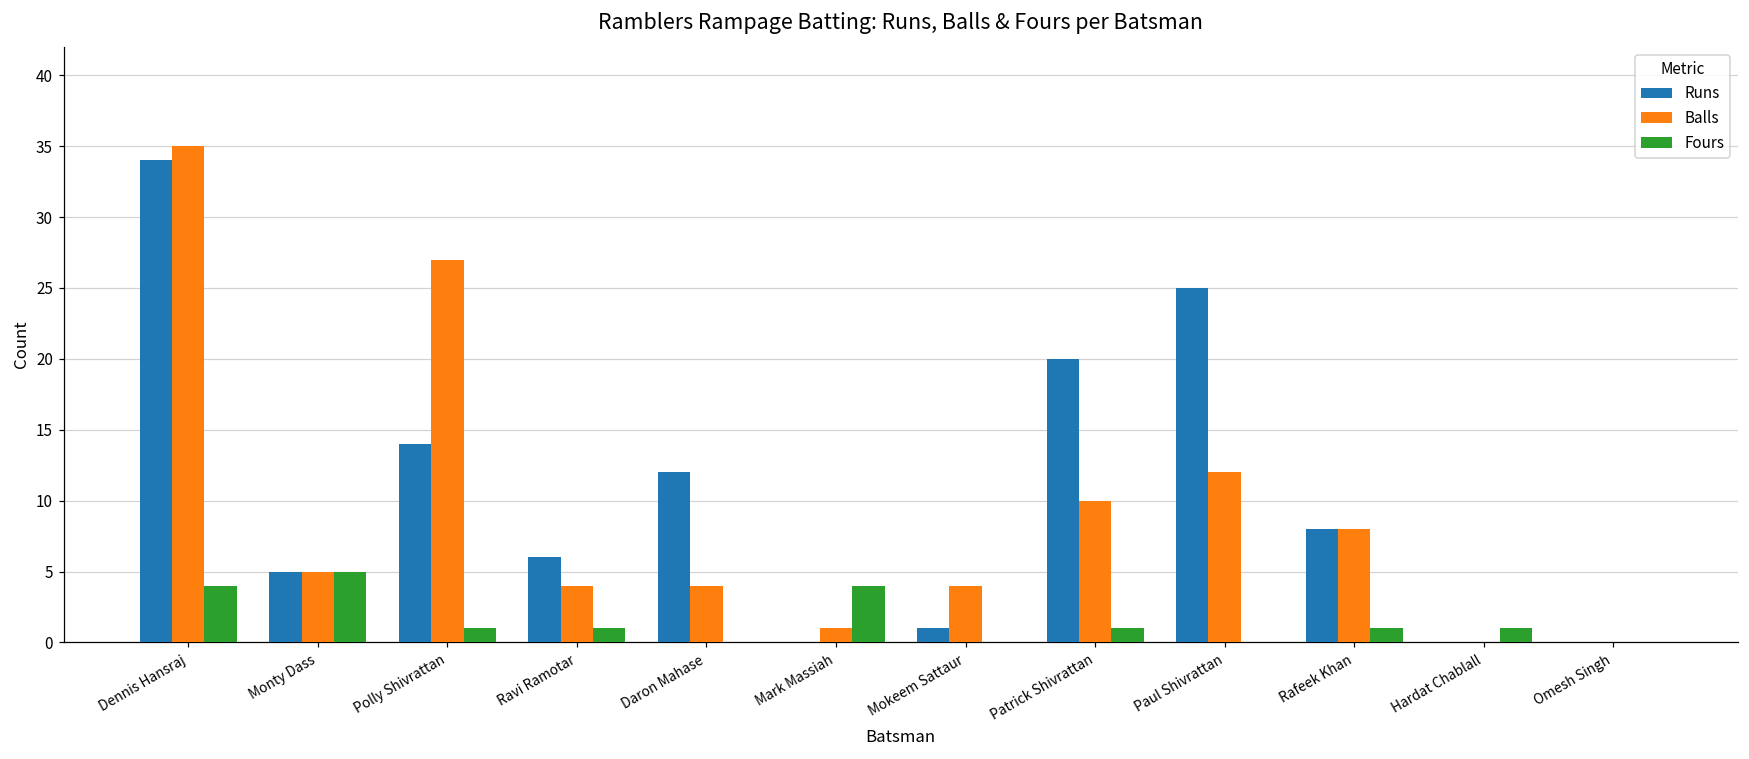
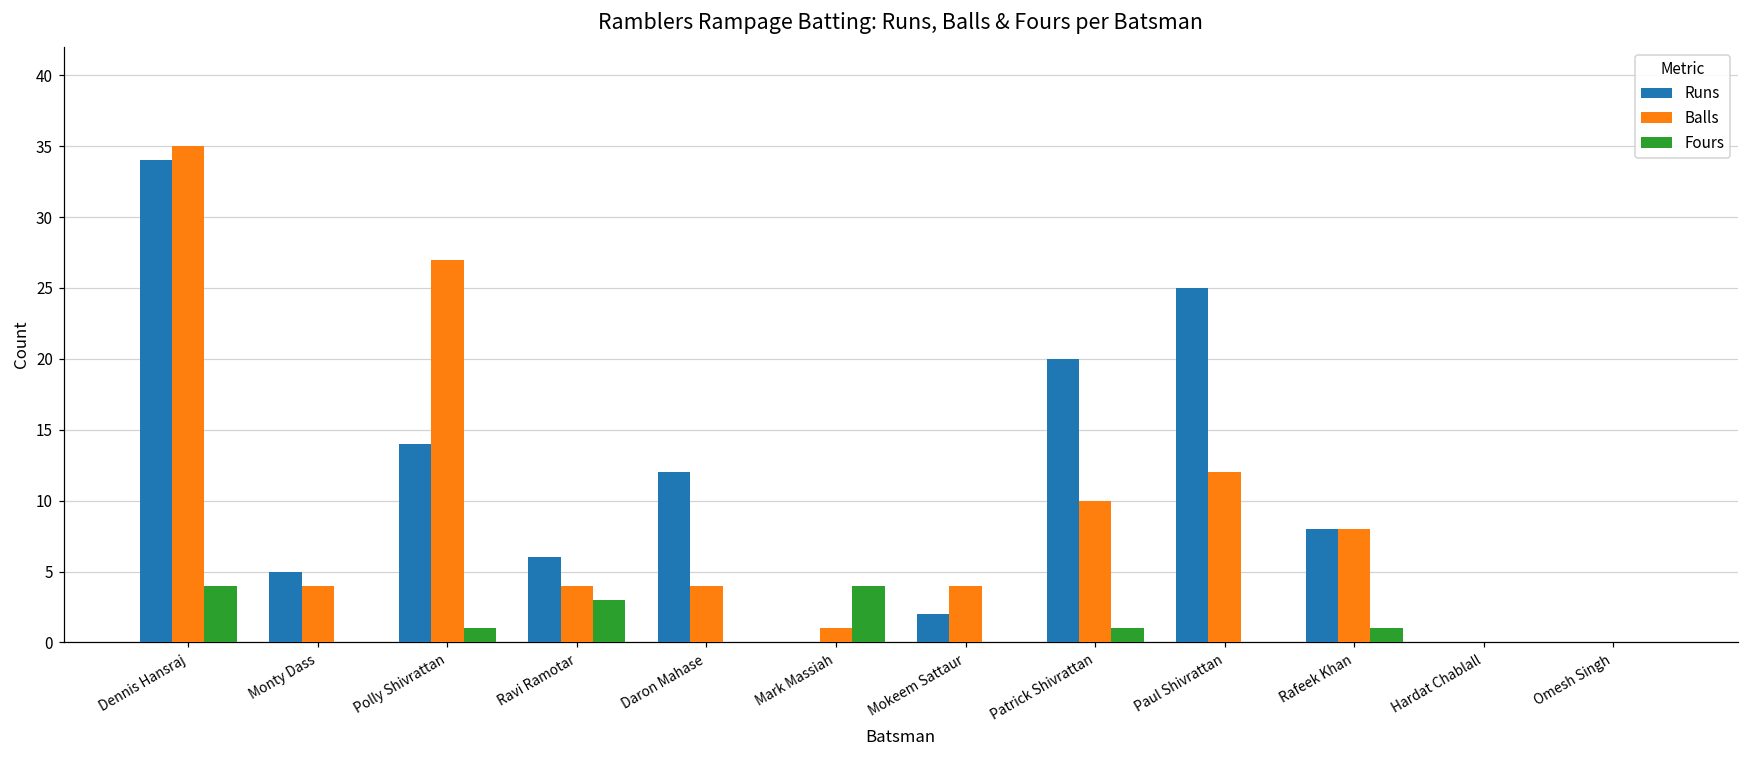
Balls, Monty Dass: 5 -> 4
Fours, Monty Dass: 5 -> 0
Fours, Ravi Ramotar: 1 -> 3
Runs, Mokeem Sattaur: 1 -> 2
Fours, Hardat Chablall: 1 -> 0
